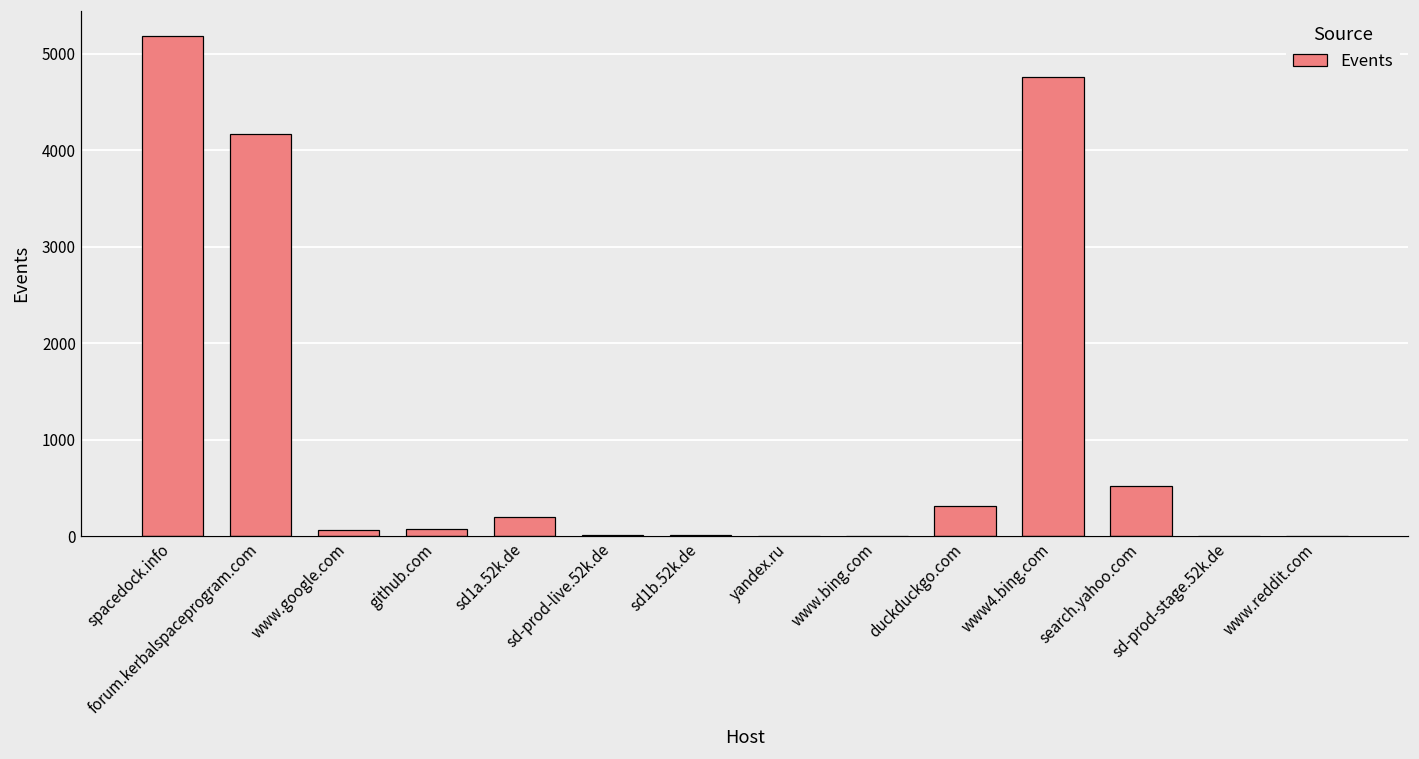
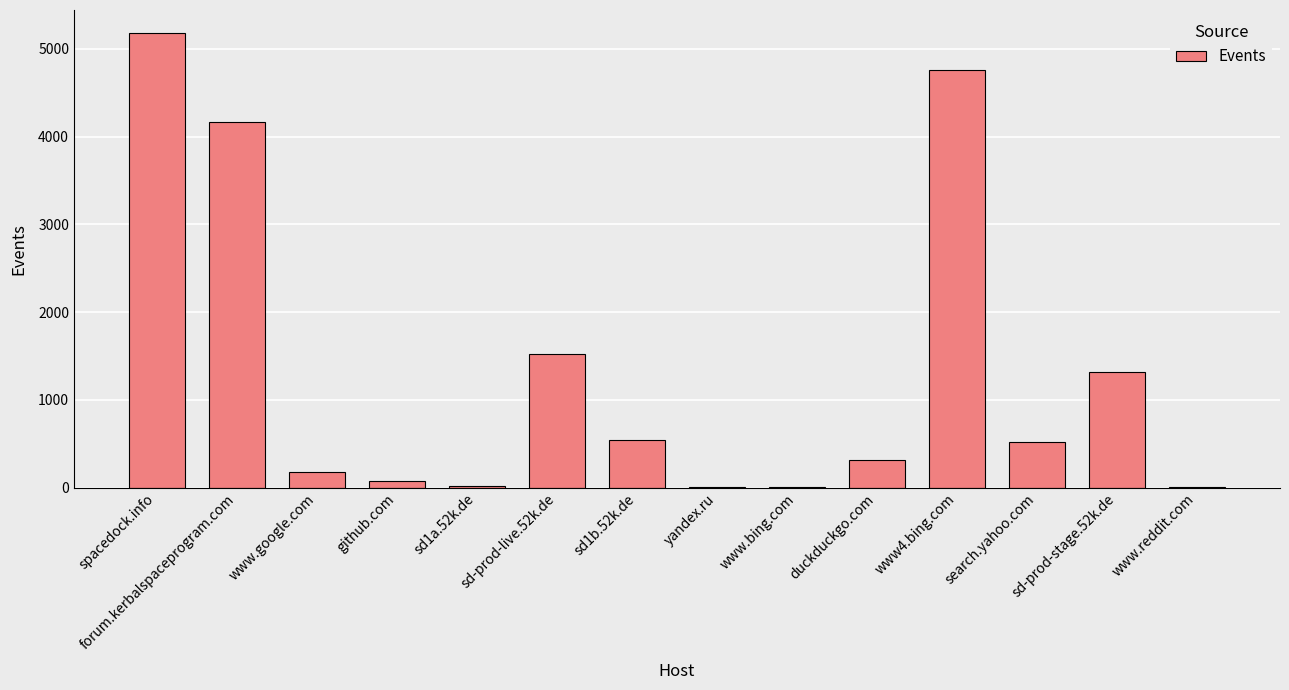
www.google.com: 100 -> 200
sd1a.52k.de: 200 -> 0
sd-prod-live.52k.de: 0 -> 1500
sd1b.52k.de: 0 -> 500
sd-prod-stage.52k.de: 0 -> 1300
